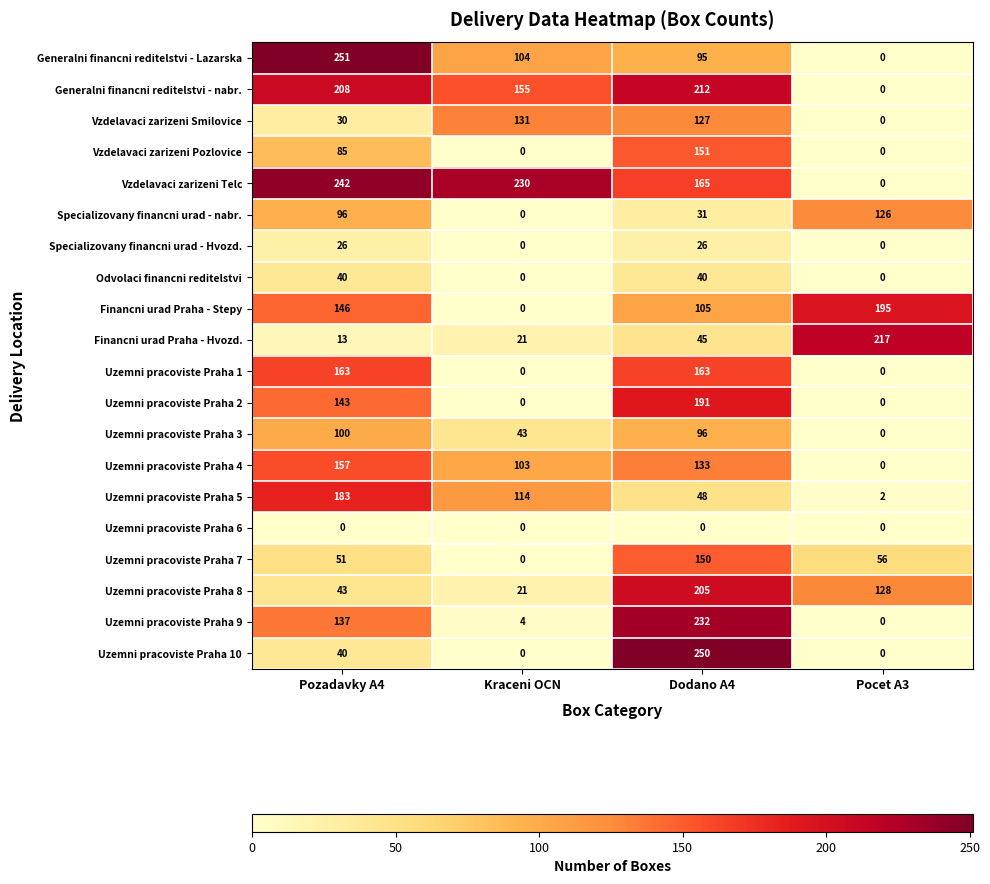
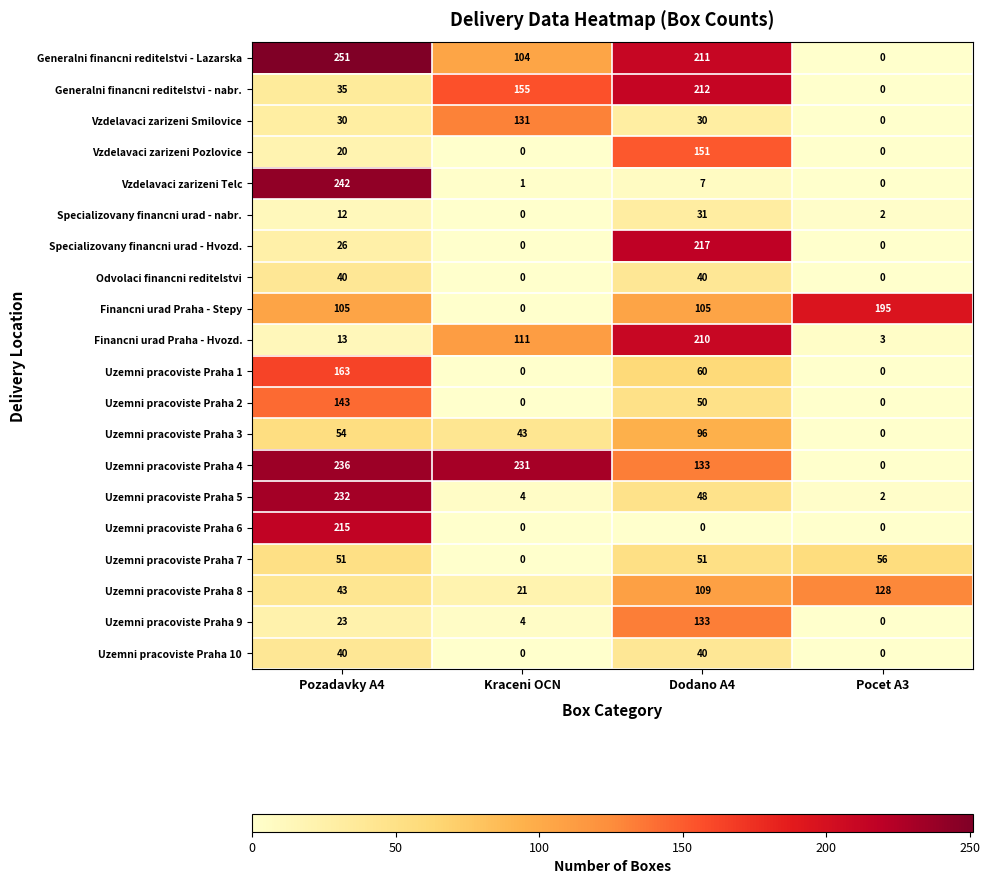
Generalni financni reditelstvi - Lazarska, Dodano A4: 95 -> 211
Generalni financni reditelstvi - nabr., Pozadavky A4: 208 -> 35
Vzdelavaci zarizeni Smilovice, Dodano A4: 127 -> 30
Vzdelavaci zarizeni Pozlovice, Pozadavky A4: 85 -> 20
Vzdelavaci zarizeni Telc, Kraceni OCN: 230 -> 1
Vzdelavaci zarizeni Telc, Dodano A4: 165 -> 7
Specializovany financni urad - nabr., Pozadavky A4: 96 -> 12
Specializovany financni urad - nabr., Pocet A3: 126 -> 2
Specializovany financni urad - Hvozd., Dodano A4: 26 -> 217
Financni urad Praha - Stepy, Pozadavky A4: 146 -> 105
Financni urad Praha - Hvozd., Kraceni OCN: 21 -> 111
Financni urad Praha - Hvozd., Dodano A4: 45 -> 210
Financni urad Praha - Hvozd., Pocet A3: 217 -> 3
Uzemni pracoviste Praha 1, Dodano A4: 163 -> 60
Uzemni pracoviste Praha 2, Dodano A4: 191 -> 50
Uzemni pracoviste Praha 3, Pozadavky A4: 100 -> 54
Uzemni pracoviste Praha 4, Pozadavky A4: 157 -> 236
Uzemni pracoviste Praha 4, Kraceni OCN: 103 -> 231
Uzemni pracoviste Praha 5, Pozadavky A4: 183 -> 232
Uzemni pracoviste Praha 5, Kraceni OCN: 114 -> 4
Uzemni pracoviste Praha 6, Pozadavky A4: 0 -> 215
Uzemni pracoviste Praha 7, Dodano A4: 150 -> 51
Uzemni pracoviste Praha 8, Dodano A4: 205 -> 109
Uzemni pracoviste Praha 9, Pozadavky A4: 137 -> 23
Uzemni pracoviste Praha 9, Dodano A4: 232 -> 133
Uzemni pracoviste Praha 10, Dodano A4: 250 -> 40
